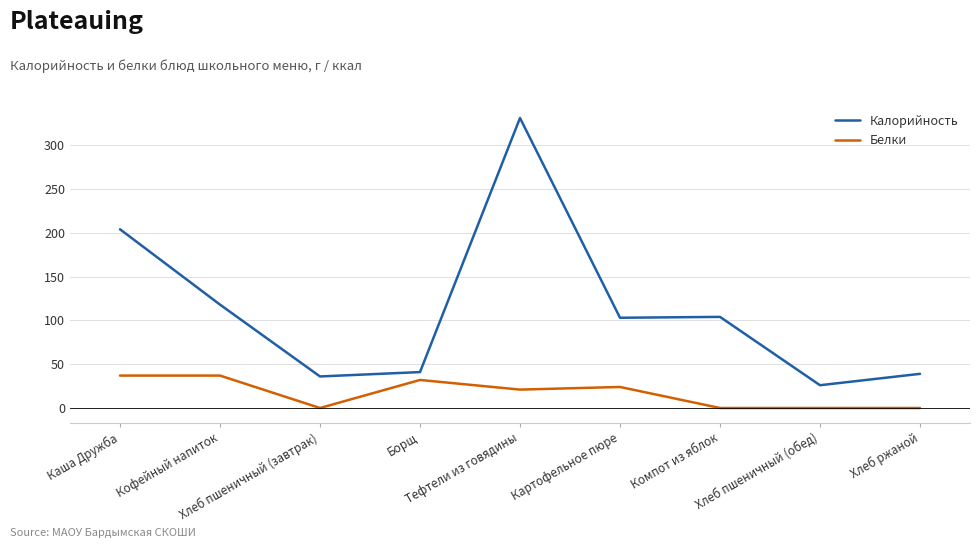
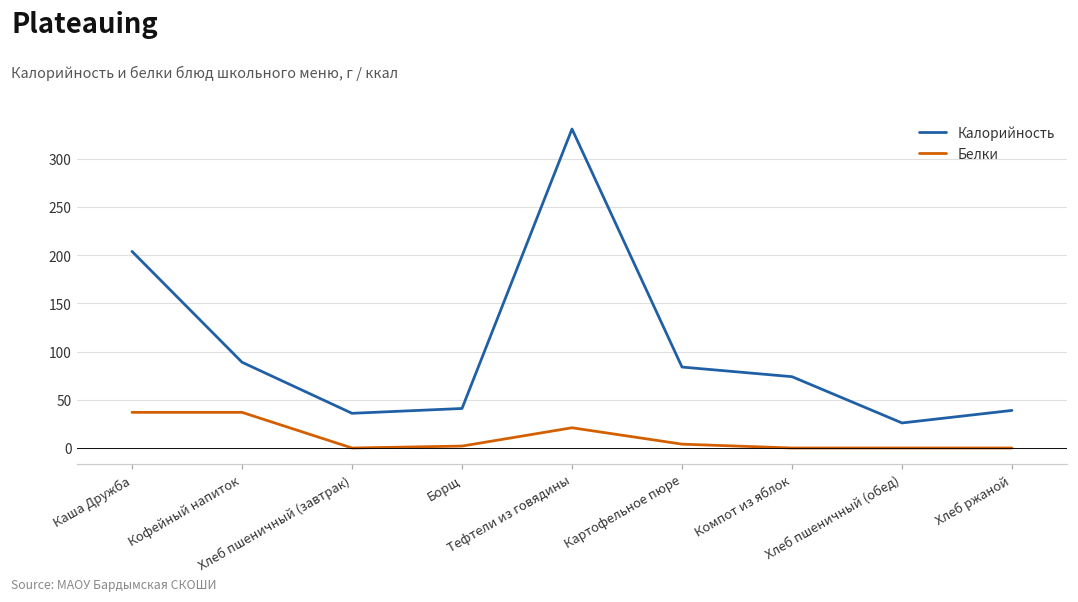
Калорийность, Кофейный напиток: 120 -> 90
Белки, Борщ: 30 -> 0
Калорийность, Картофельное пюре: 100 -> 80
Белки, Картофельное пюре: 20 -> 0
Калорийность, Компот из яблок: 100 -> 70
